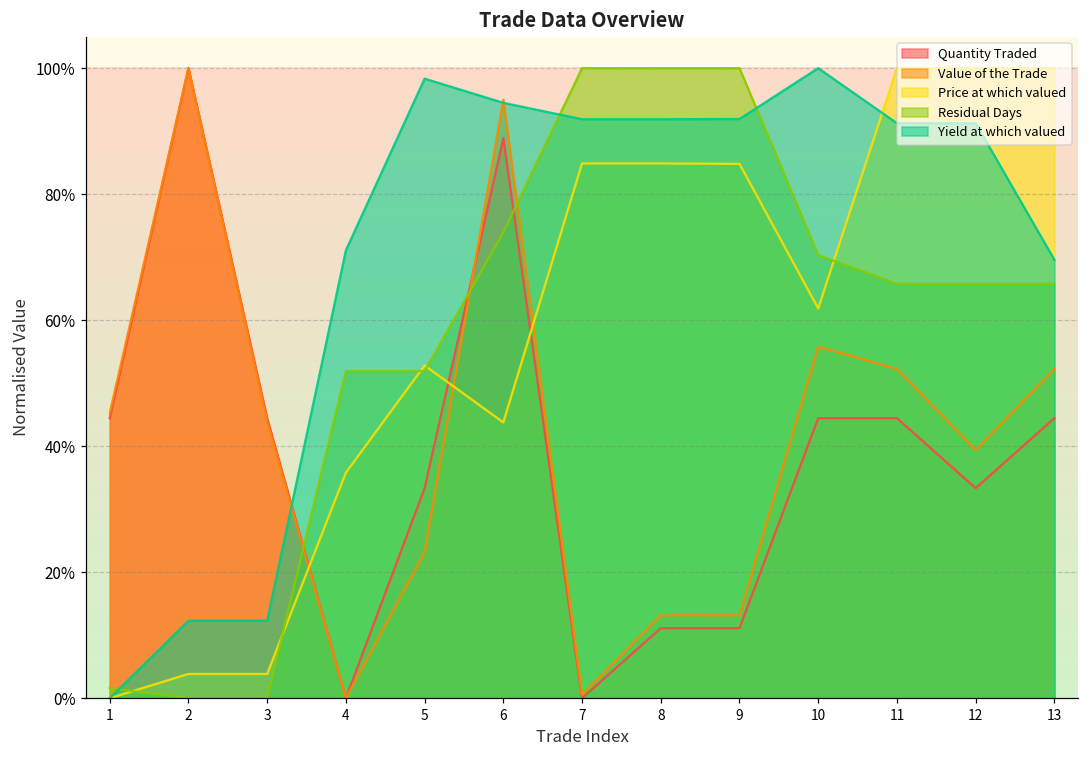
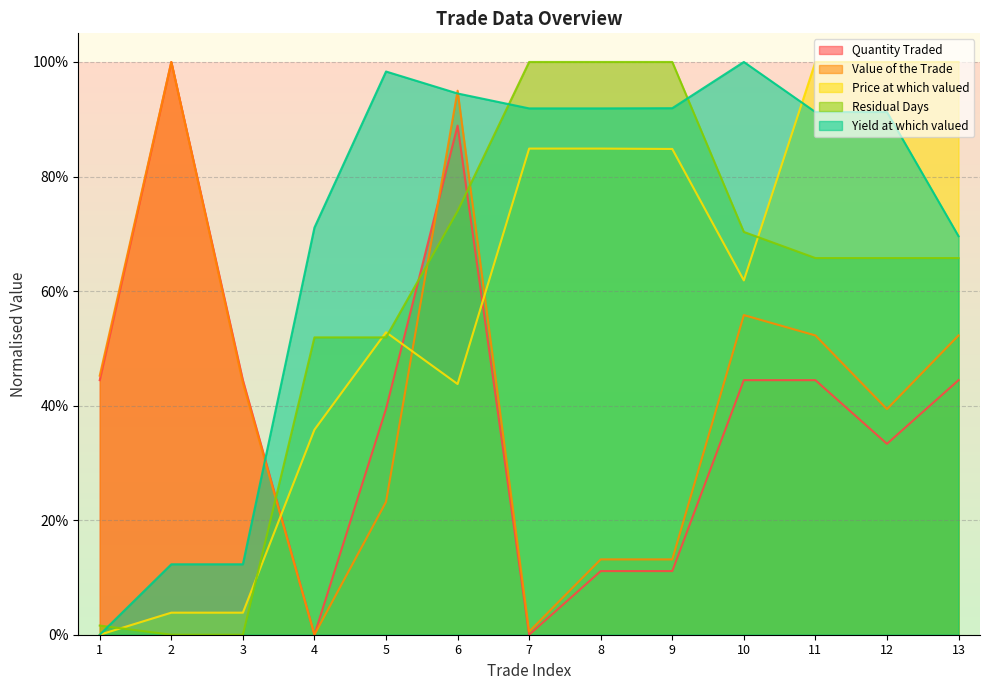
Quantity Traded, 5: 33% -> 39%
